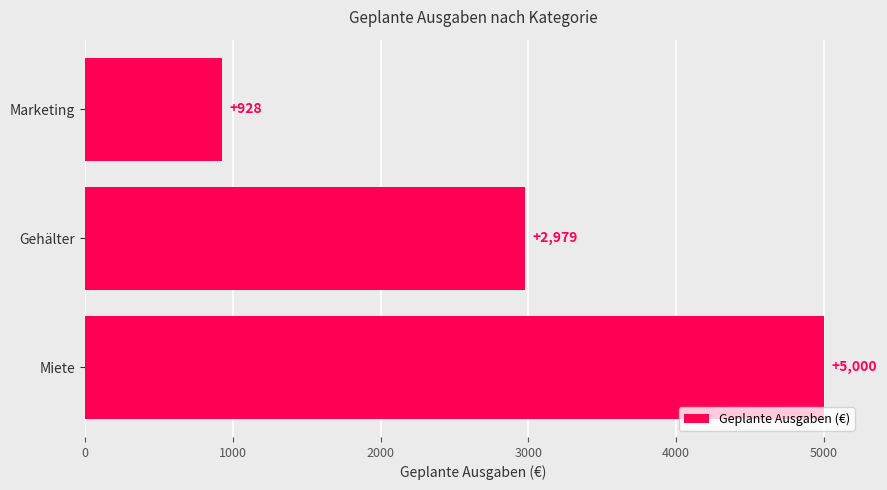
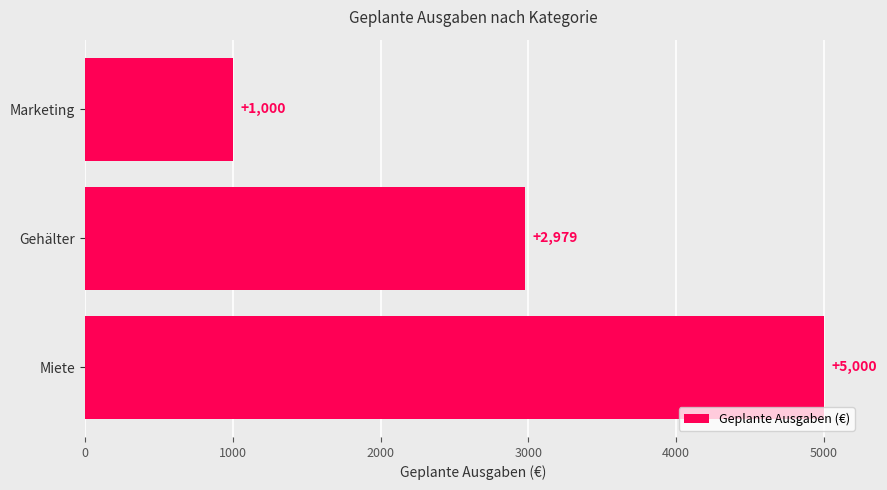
Marketing: +928 -> +1,000
